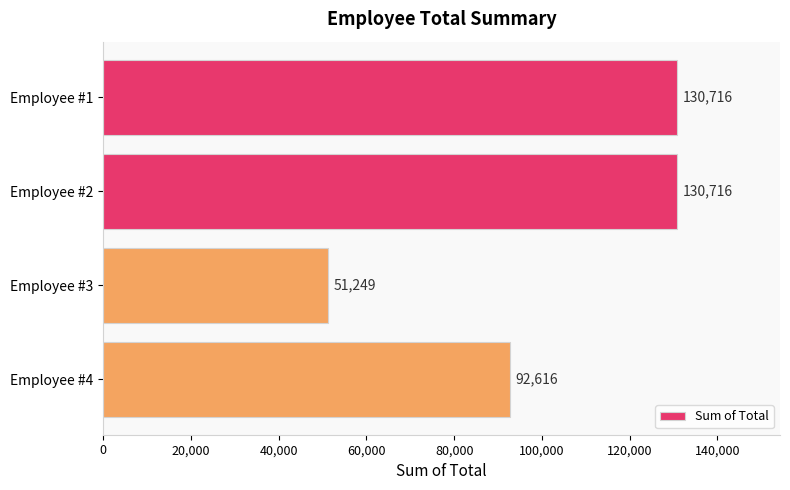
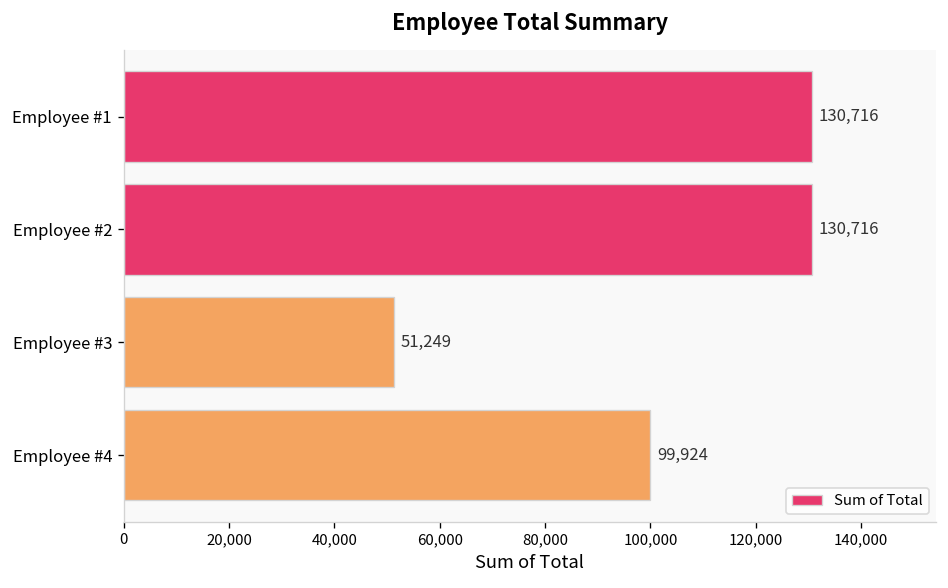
Employee #4: 92,616 -> 99,924
